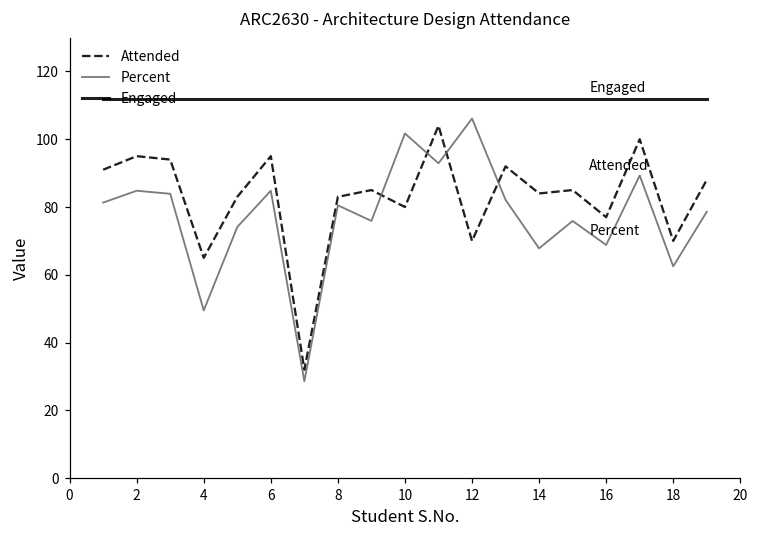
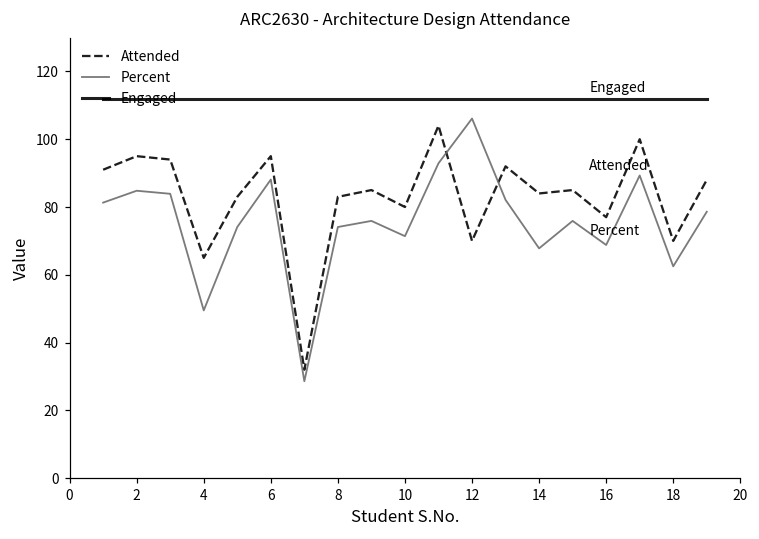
Percent, 6: 85 -> 88
Percent, 8: 81 -> 74
Percent, 10: 102 -> 71
